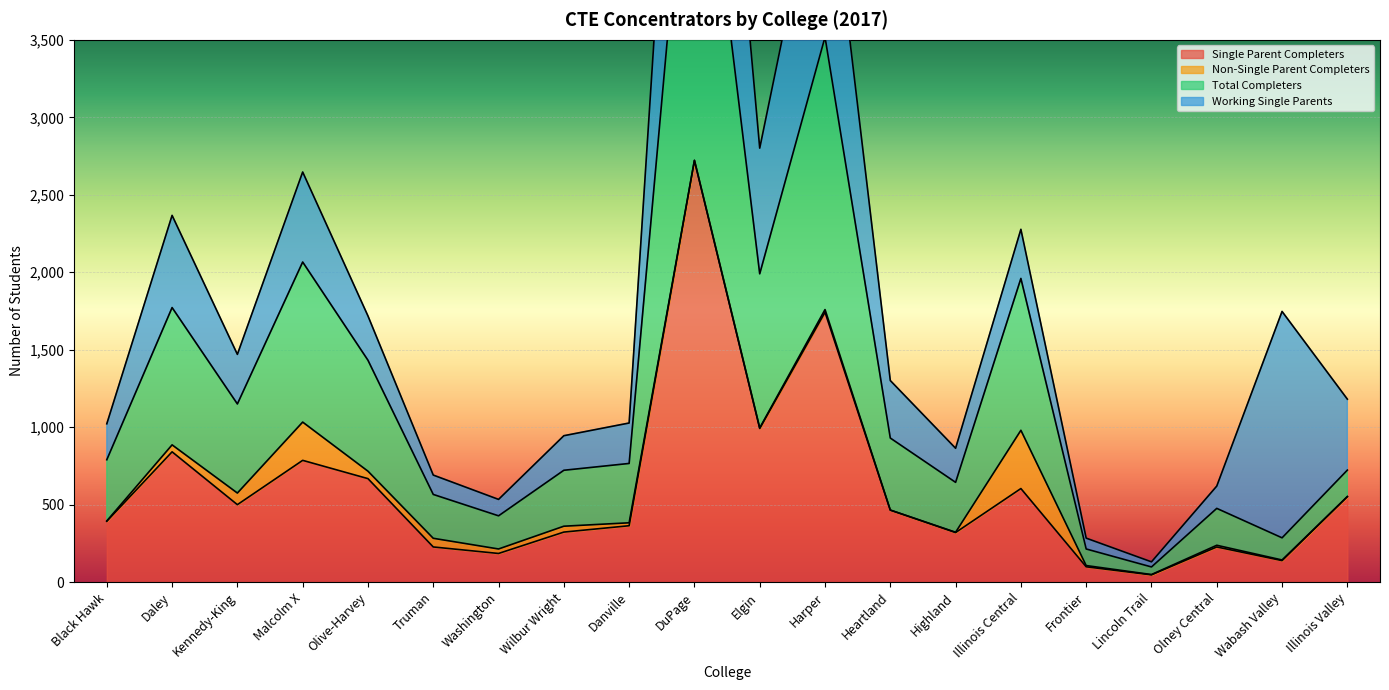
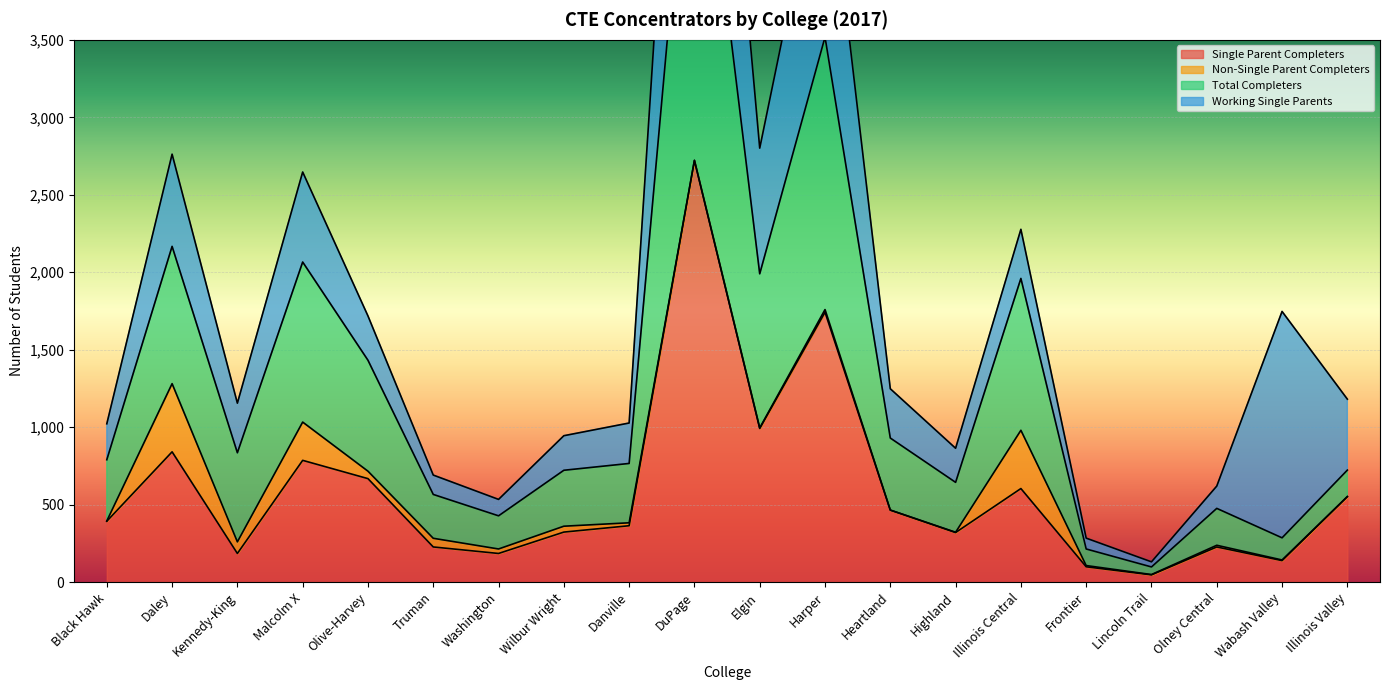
Non-Single Parent Completers, Daley: 50 -> 440
Single Parent Completers, Kennedy-King: 500 -> 190
Working Single Parents, Heartland: 370 -> 320
